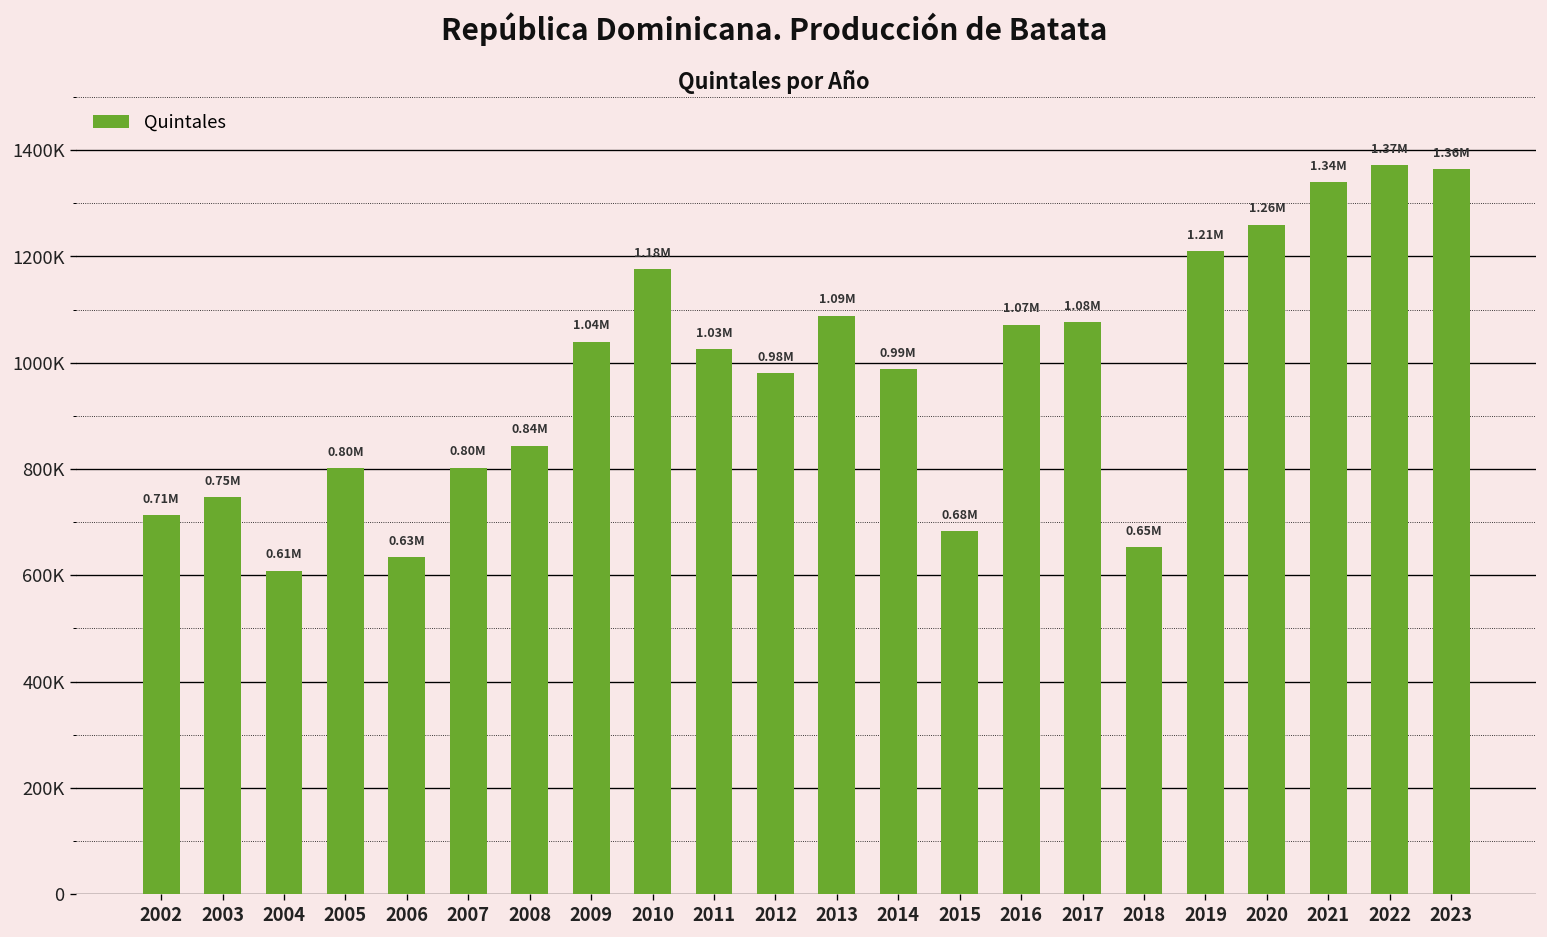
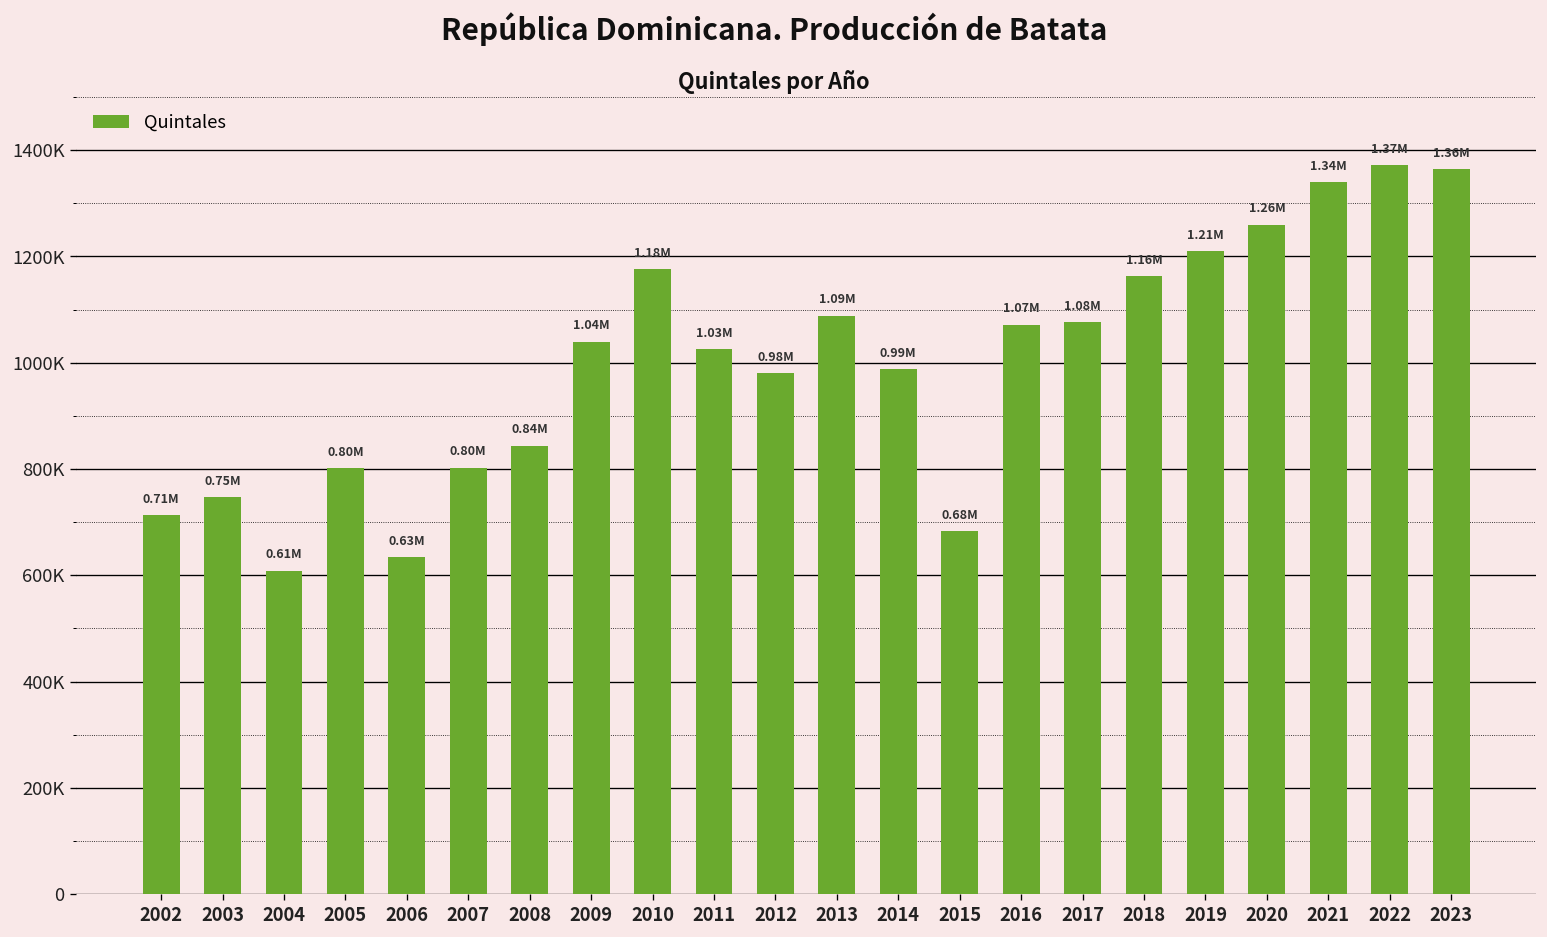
2018: 0.65M -> 1.16M
